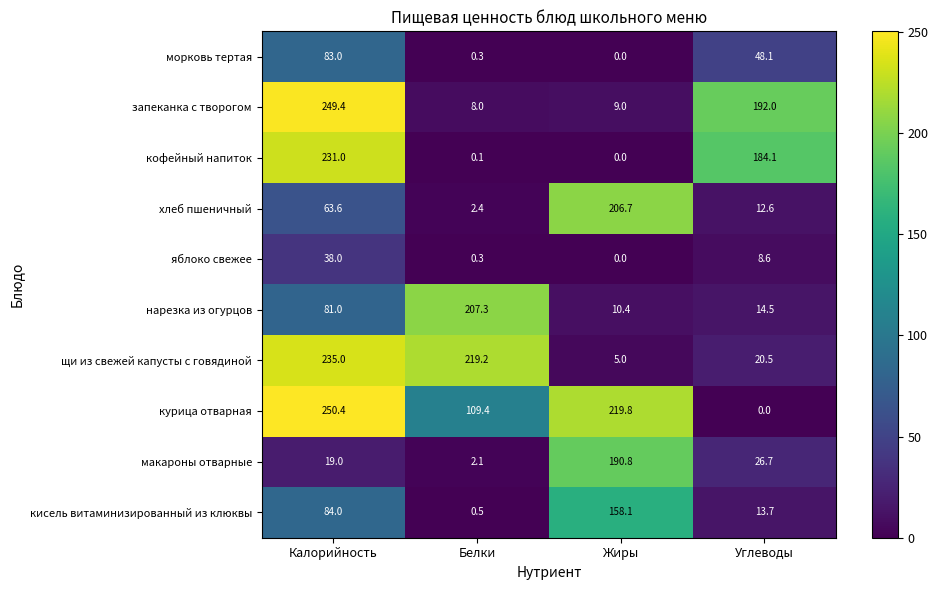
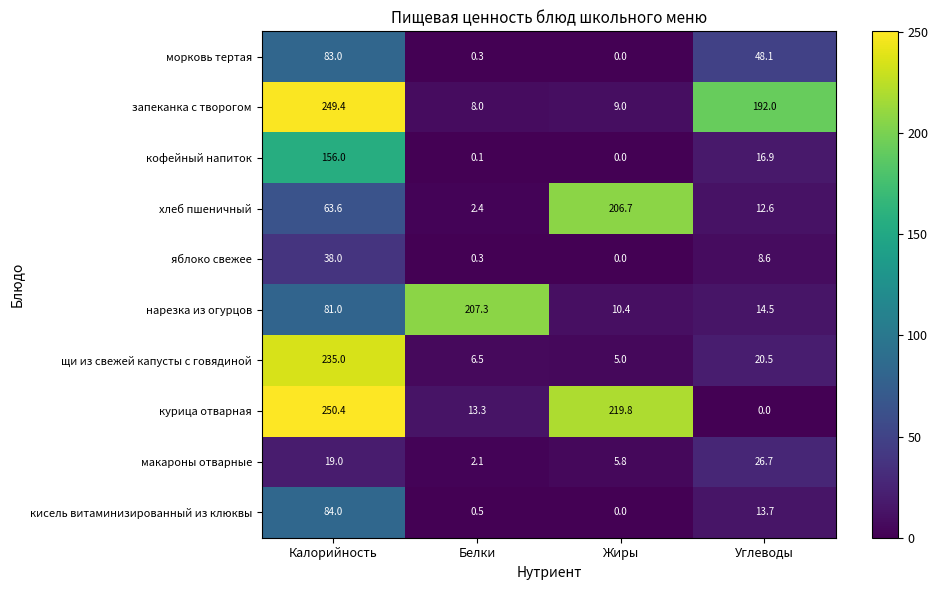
кофейный напиток, Калорийность: 231.0 -> 156.0
кофейный напиток, Углеводы: 184.1 -> 16.9
щи из свежей капусты с говядиной, Белки: 219.2 -> 6.5
курица отварная, Белки: 109.4 -> 13.3
макароны отварные, Жиры: 190.8 -> 5.8
кисель витаминизированный из клюквы, Жиры: 158.1 -> 0.0
